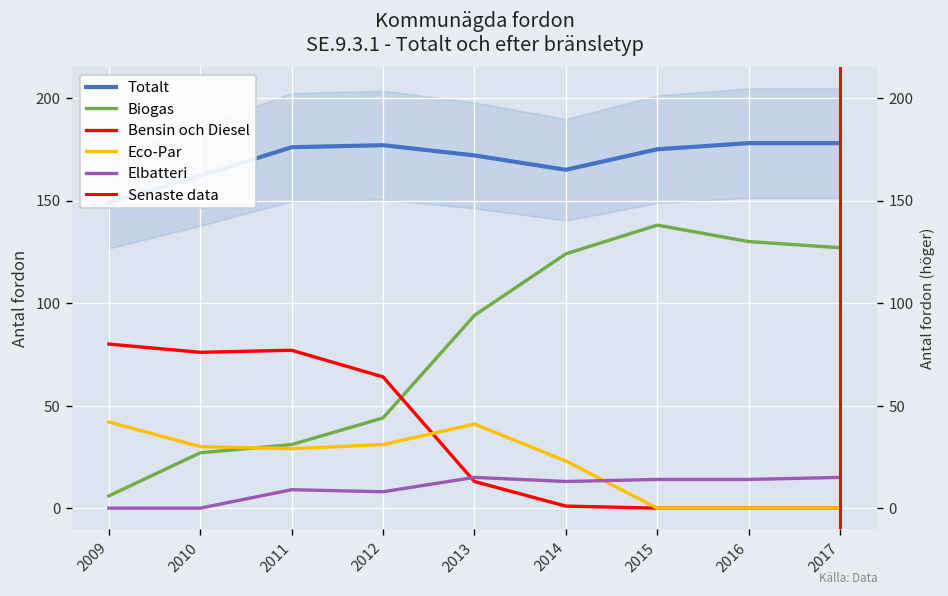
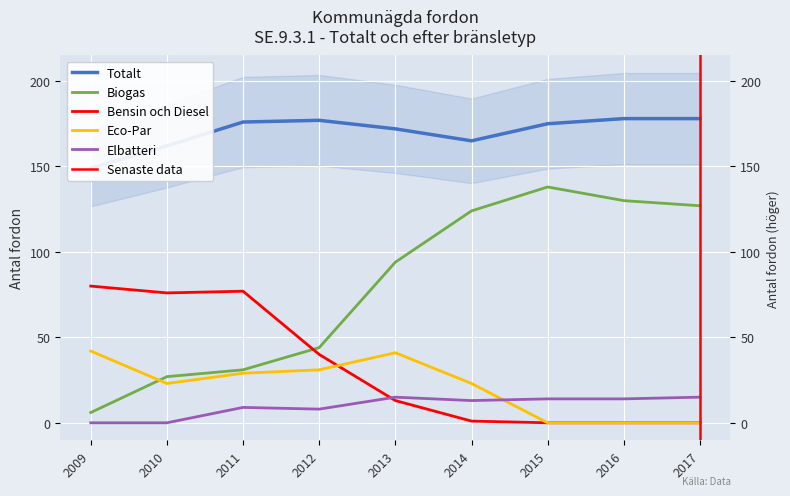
Eco-Par, 2010: 30 -> 23
Bensin och Diesel, 2012: 64 -> 40
